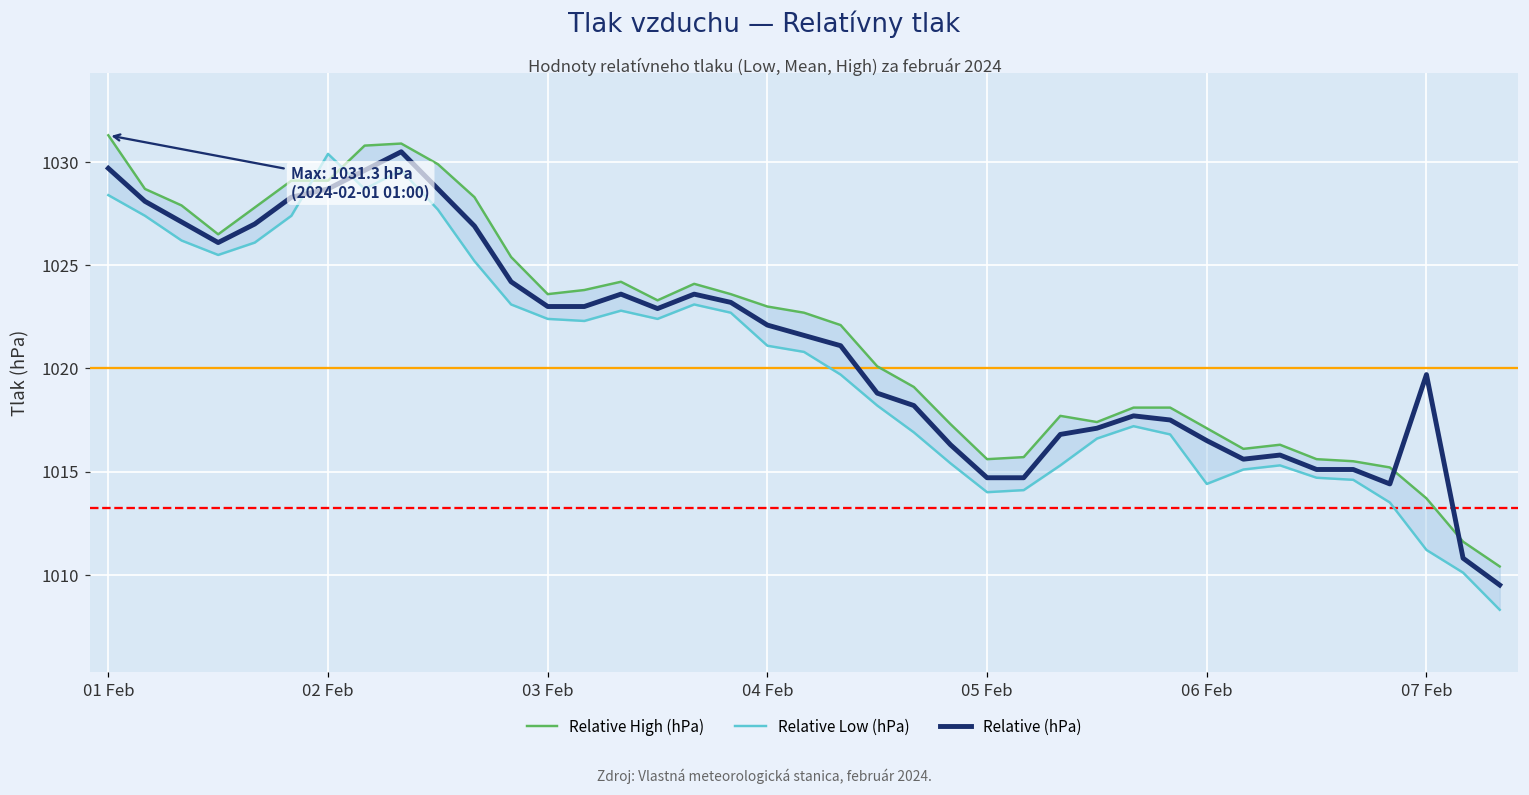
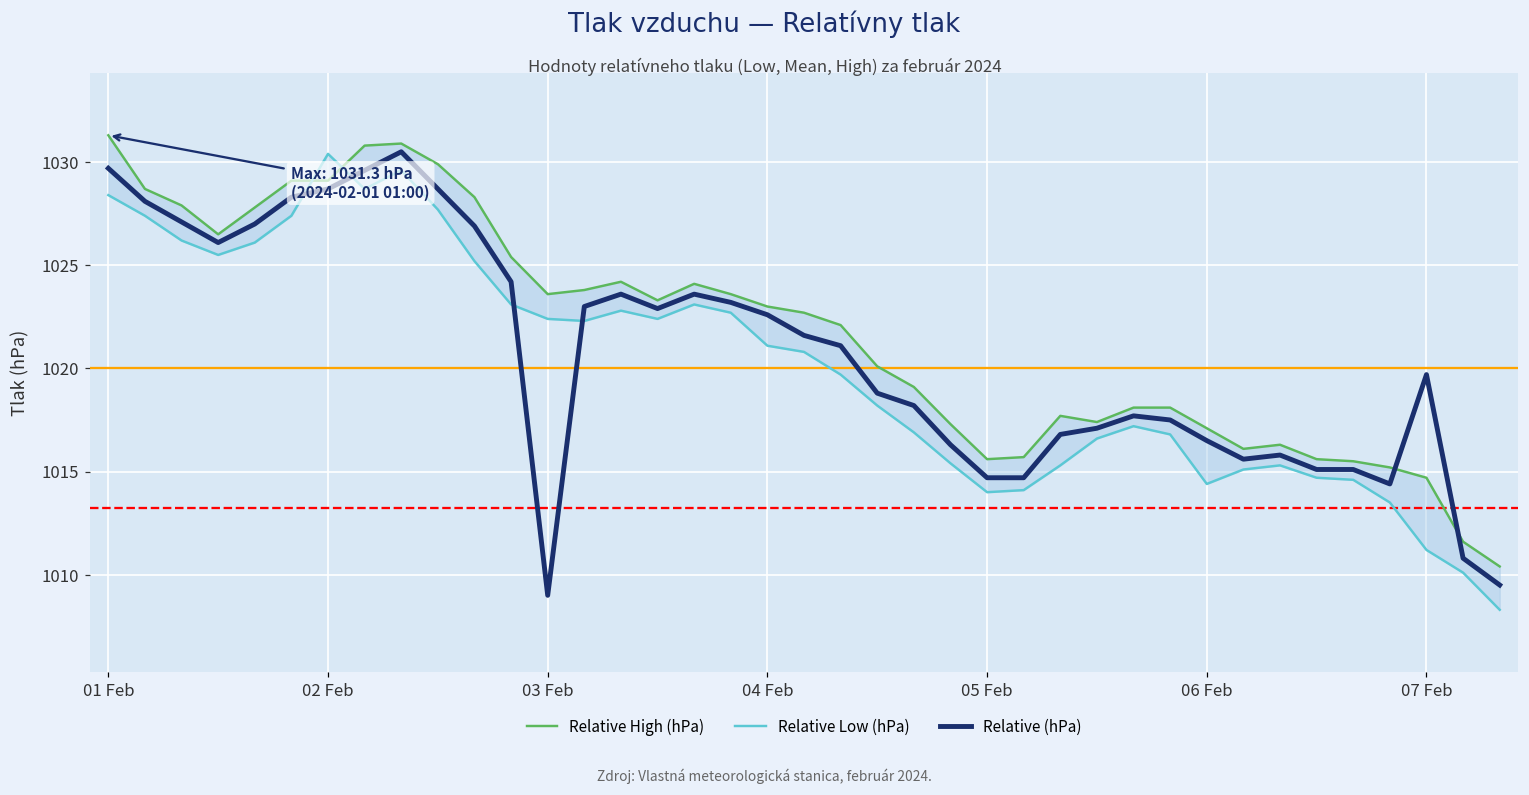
Relative (hPa), 03 Feb: 1023 -> 1009
Relative (hPa), 04 Feb: 1022.1 -> 1022.6
Relative High (hPa), 07 Feb: 1013.7 -> 1014.7
